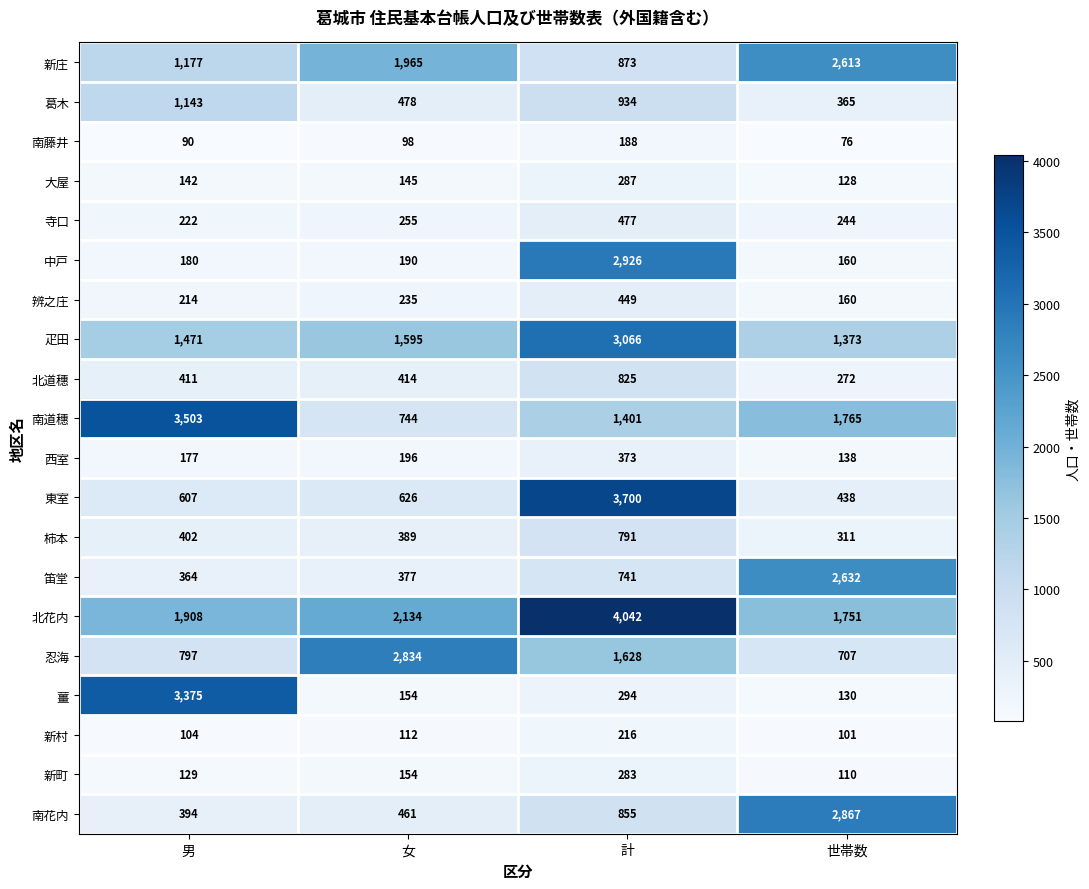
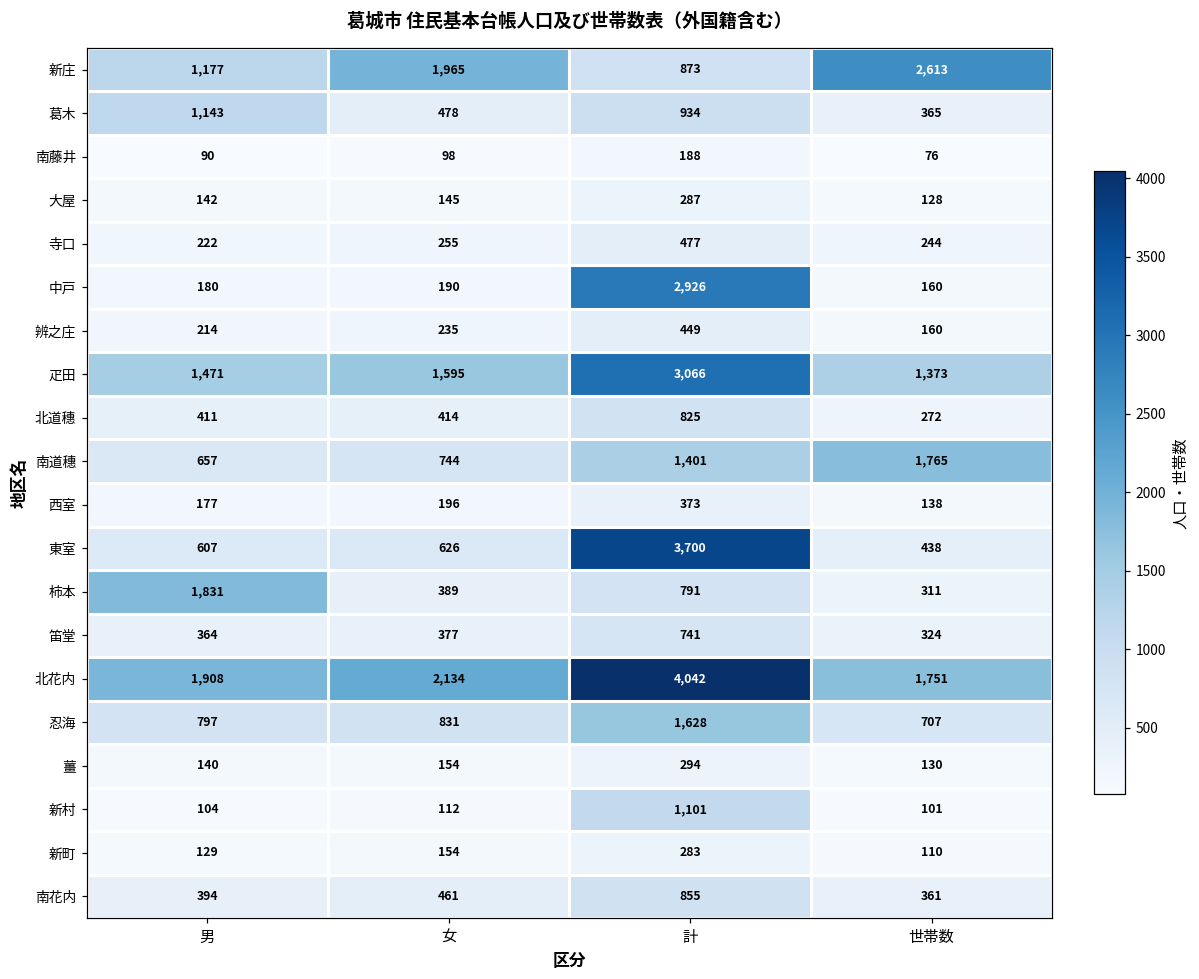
南道穗, 男: 3,503 -> 657
柿本, 男: 402 -> 1,831
笛堂, 世帯数: 2,632 -> 324
忍海, 女: 2,834 -> 831
薑, 男: 3,375 -> 140
新村, 計: 216 -> 1,101
南花内, 世帯数: 2,867 -> 361
